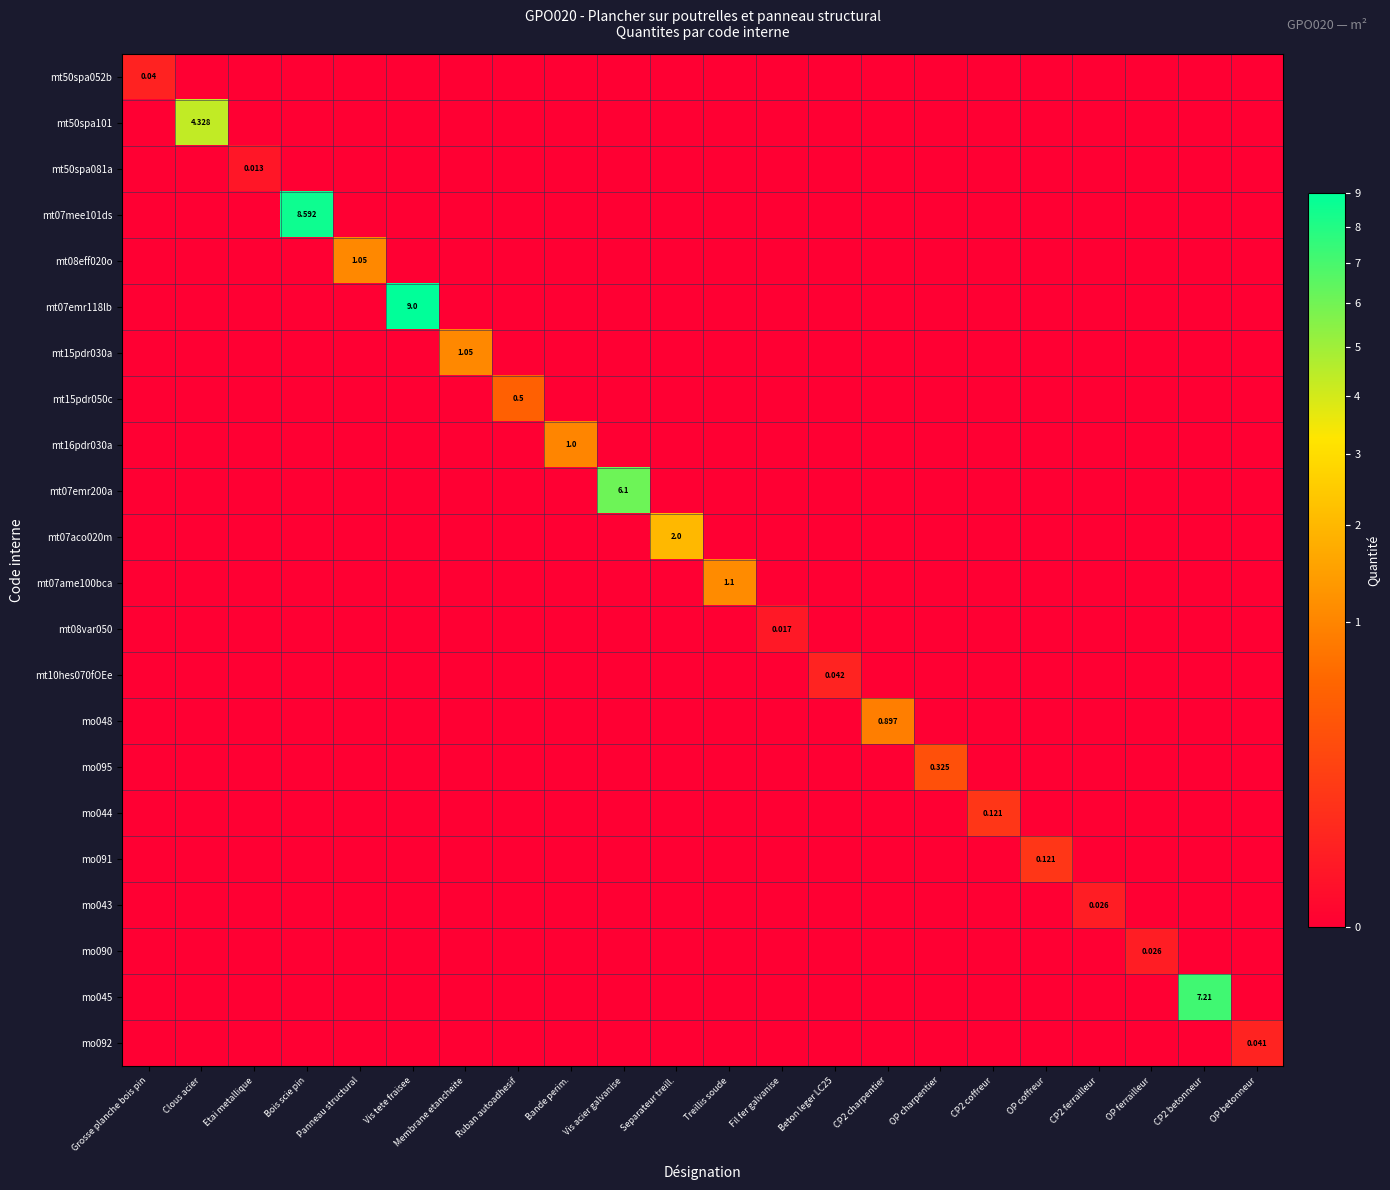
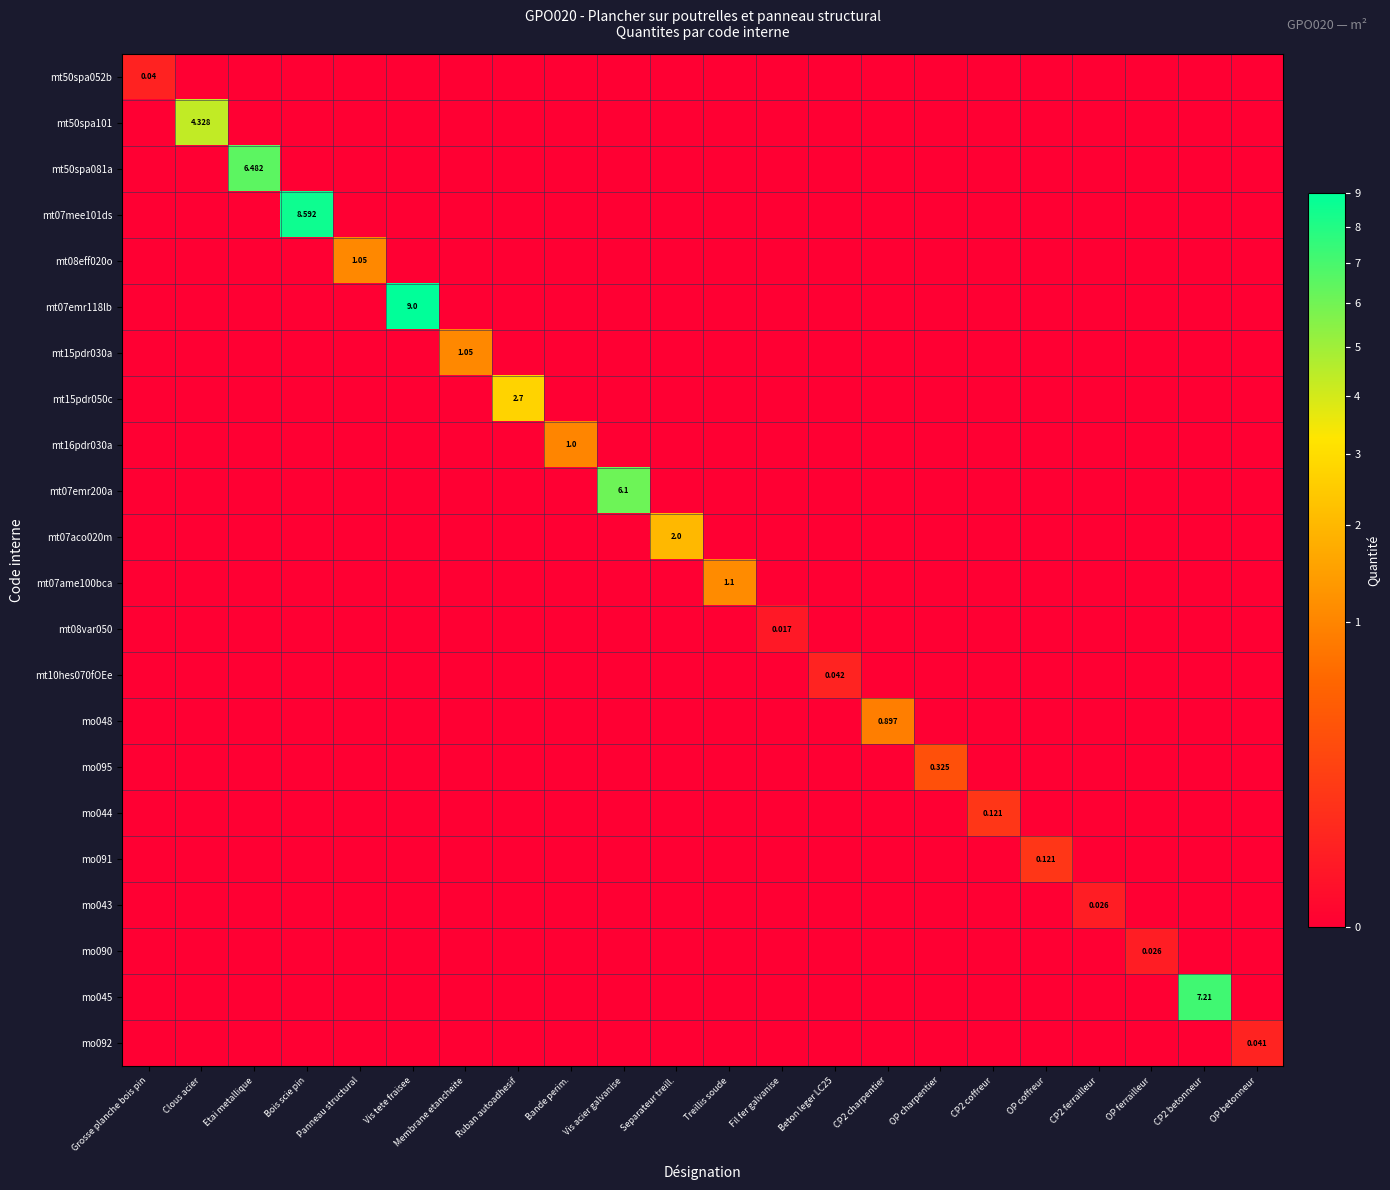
mt50spa081a, Etai metallique: 0.013 -> 6.482
mt15pdr050c, Ruban autoadhesif: 0.5 -> 2.7
